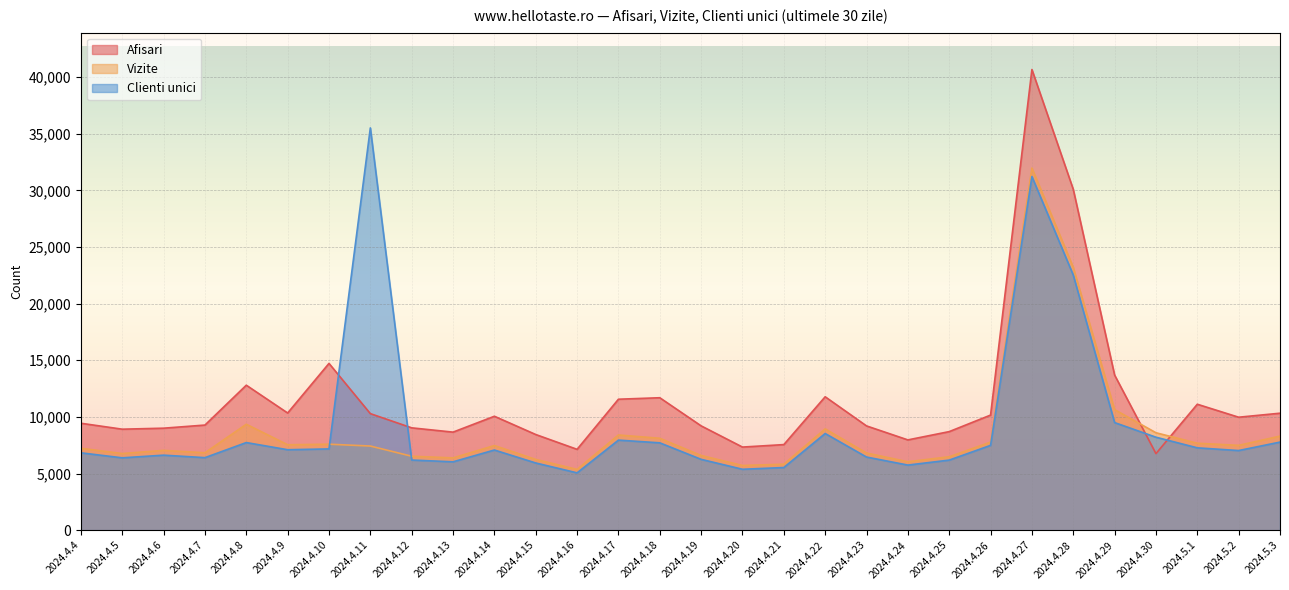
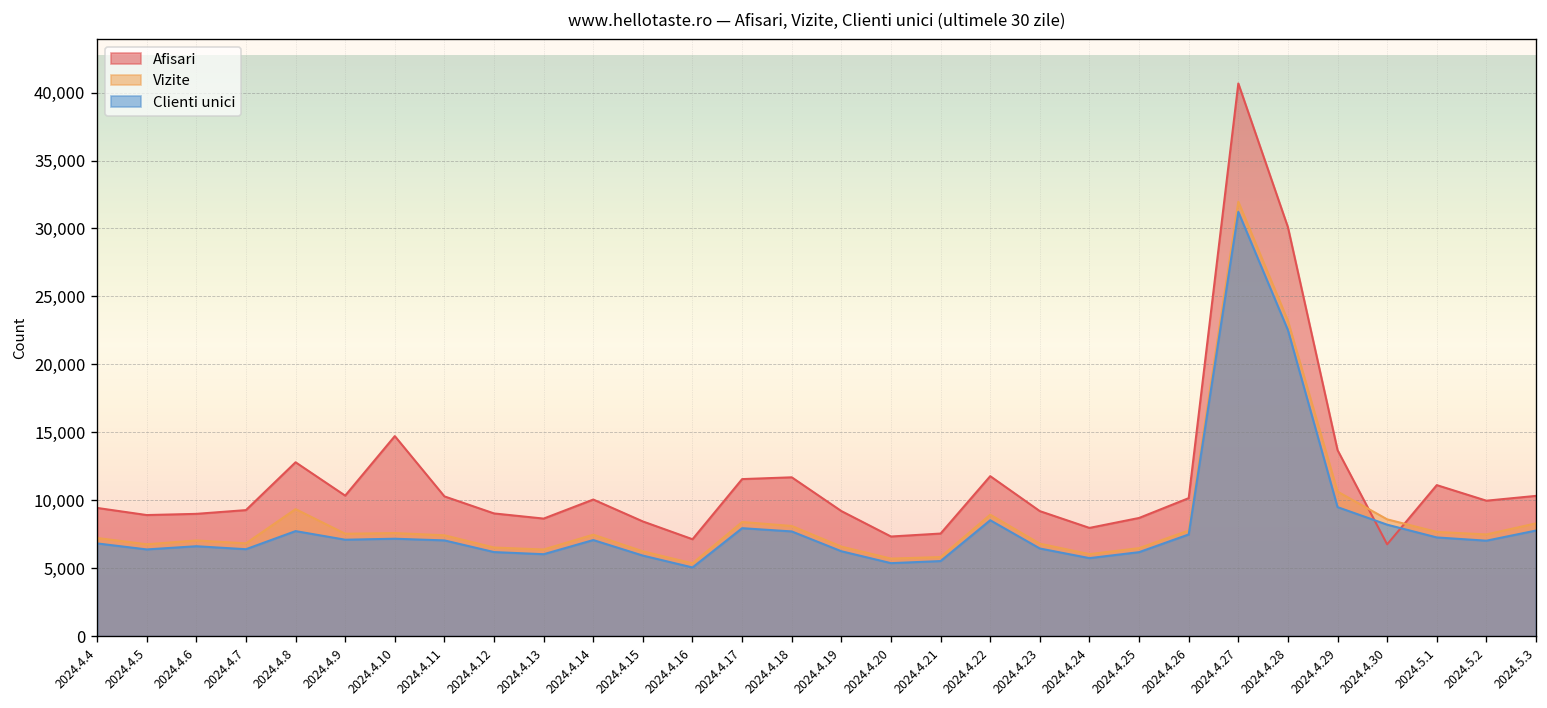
Clienti unici, 2024.4.11: 35,500 -> 7,100
